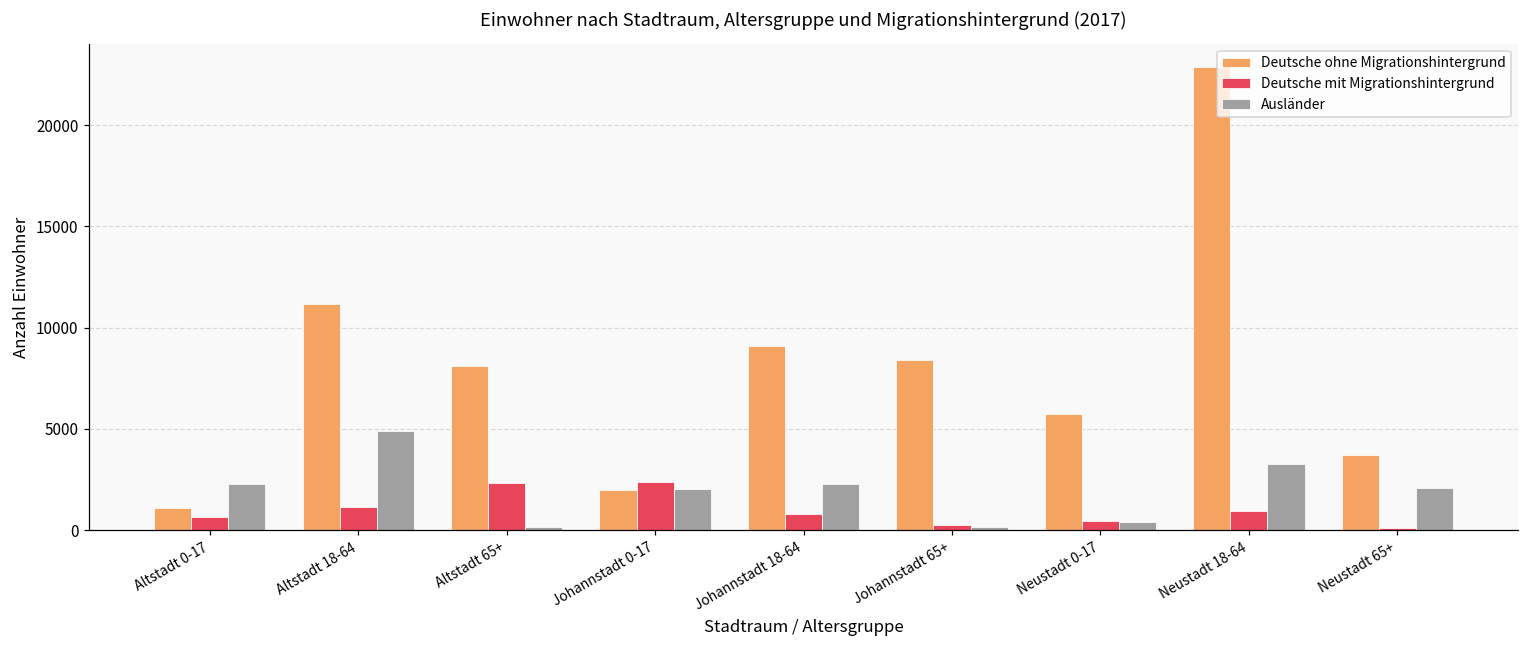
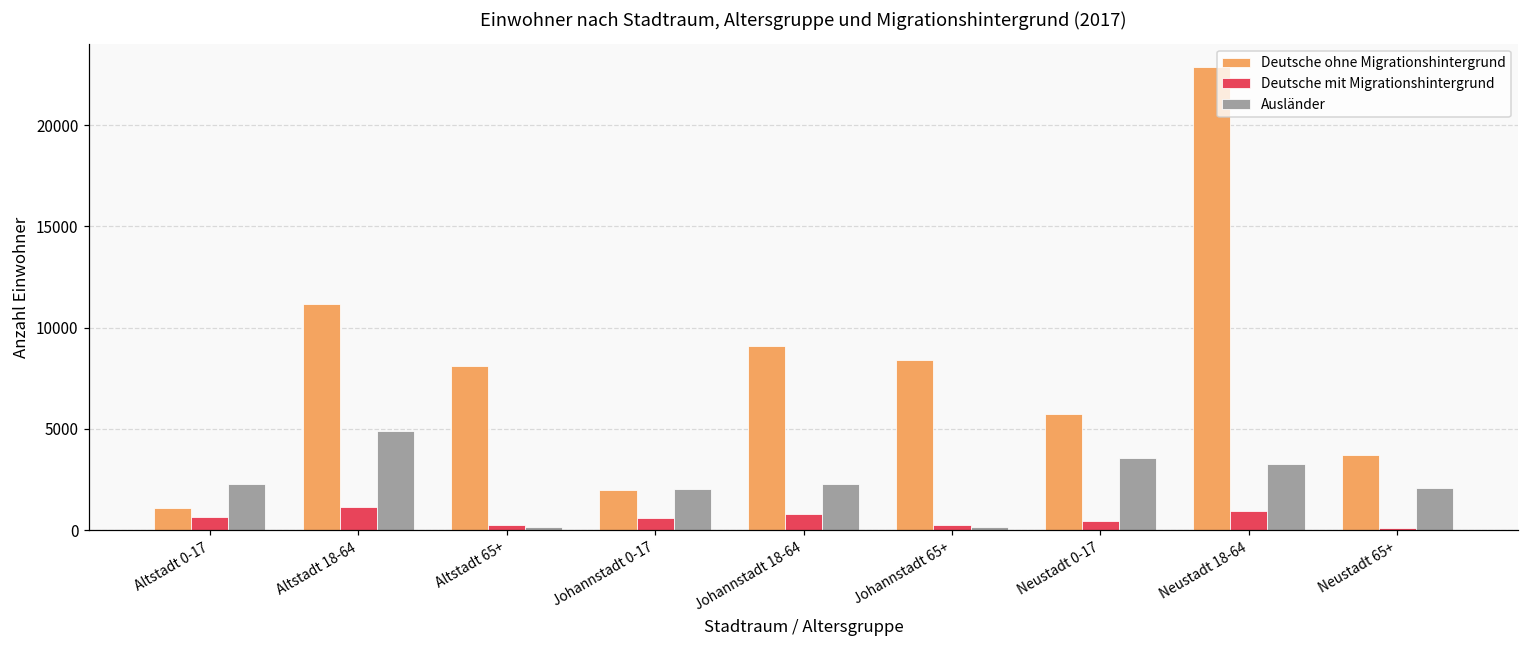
Deutsche mit Migrationshintergrund, Altstadt 65+: 2300 -> 200
Deutsche mit Migrationshintergrund, Johannstadt 0-17: 2400 -> 600
Ausländer, Neustadt 0-17: 400 -> 3500
